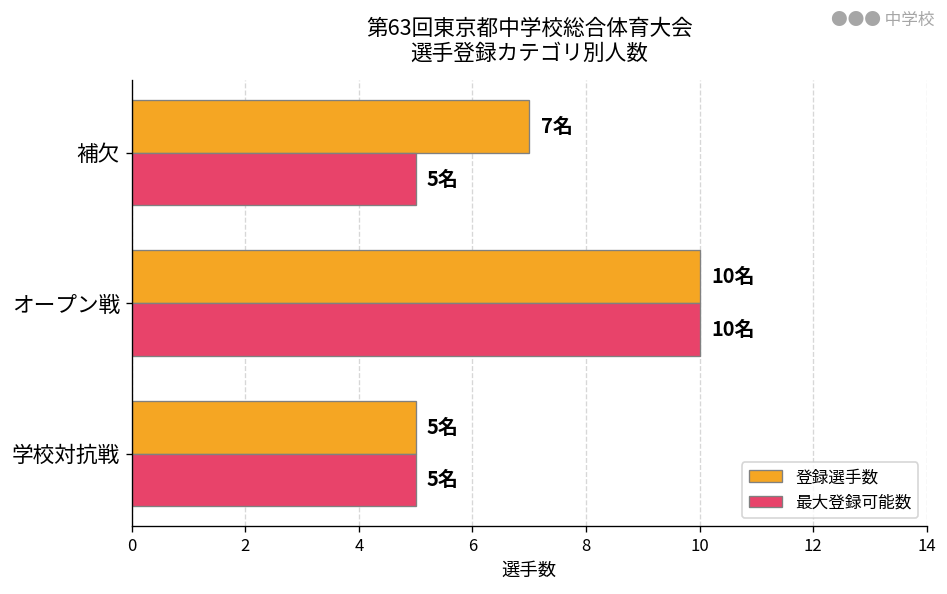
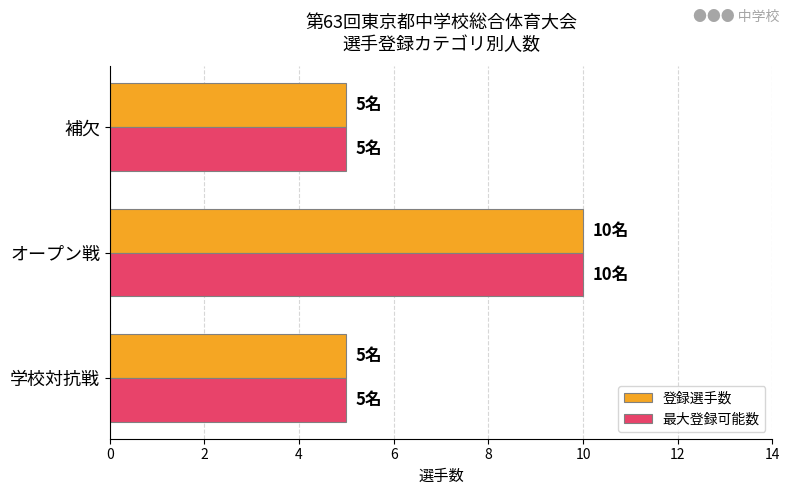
登録選手数, 補欠: 7名 -> 5名
